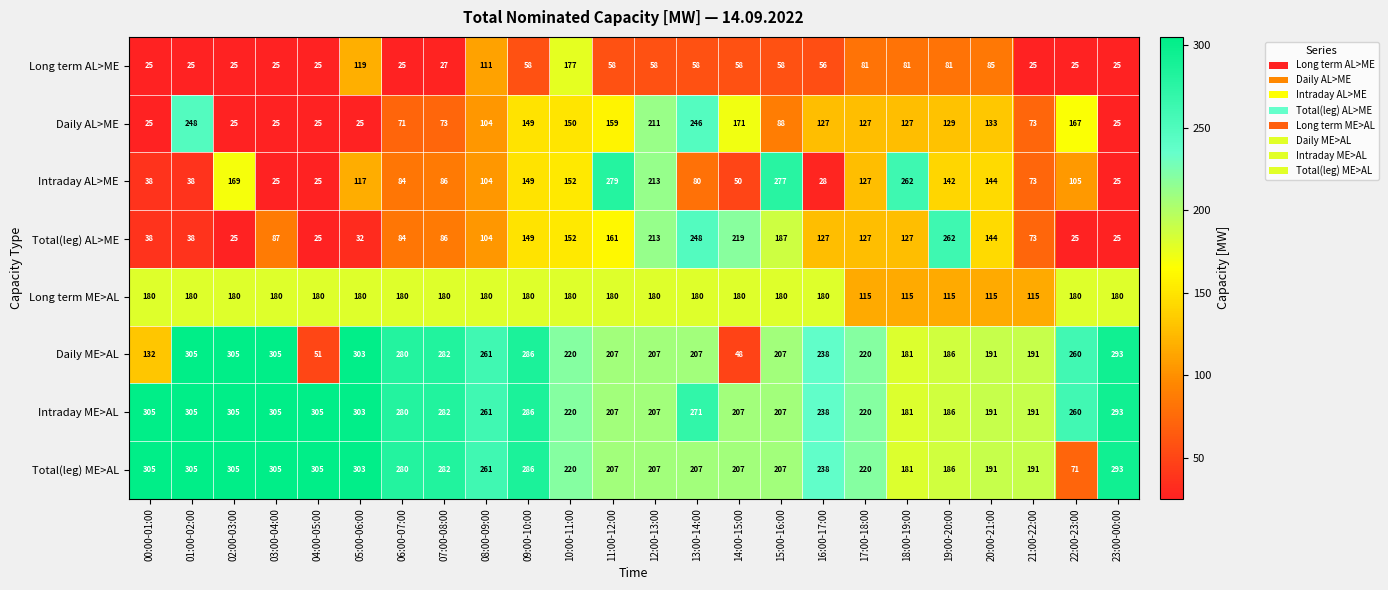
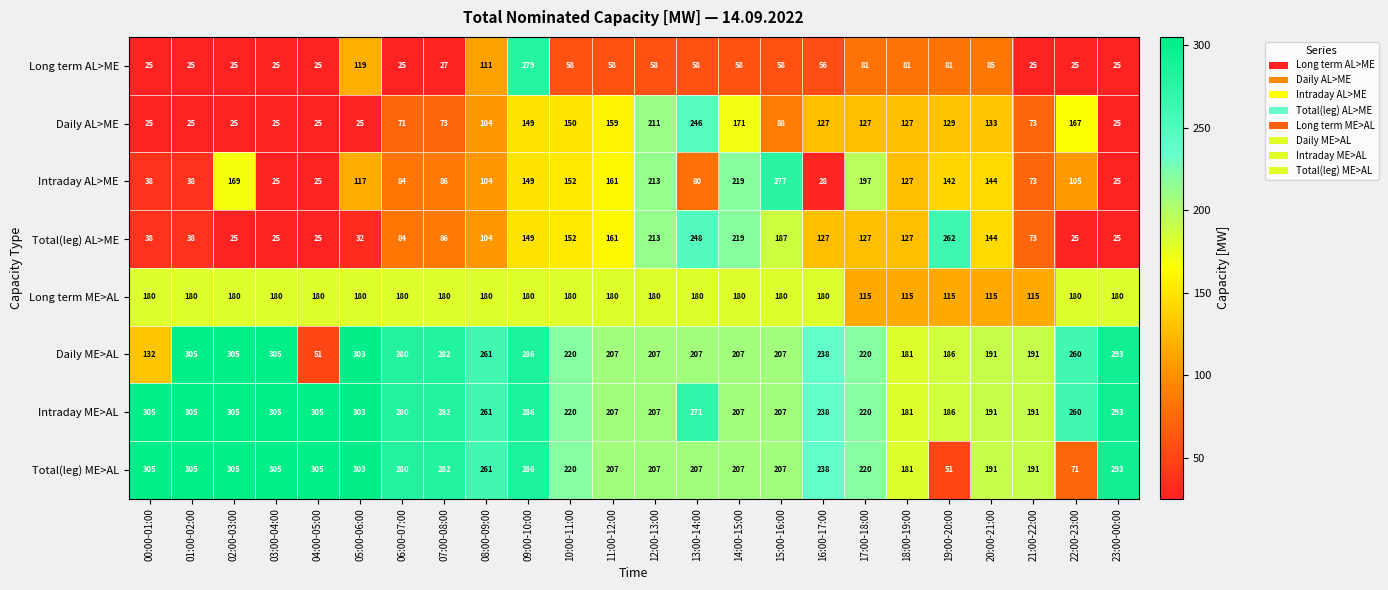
Long term AL>ME, 09:00-10:00: 58 -> 279
Long term AL>ME, 10:00-11:00: 177 -> 58
Daily AL>ME, 01:00-02:00: 248 -> 25
Intraday AL>ME, 11:00-12:00: 279 -> 161
Intraday AL>ME, 14:00-15:00: 50 -> 219
Intraday AL>ME, 17:00-18:00: 127 -> 197
Intraday AL>ME, 18:00-19:00: 262 -> 127
Total(leg) AL>ME, 03:00-04:00: 87 -> 25
Daily ME>AL, 14:00-15:00: 48 -> 207
Total(leg) ME>AL, 19:00-20:00: 186 -> 51
